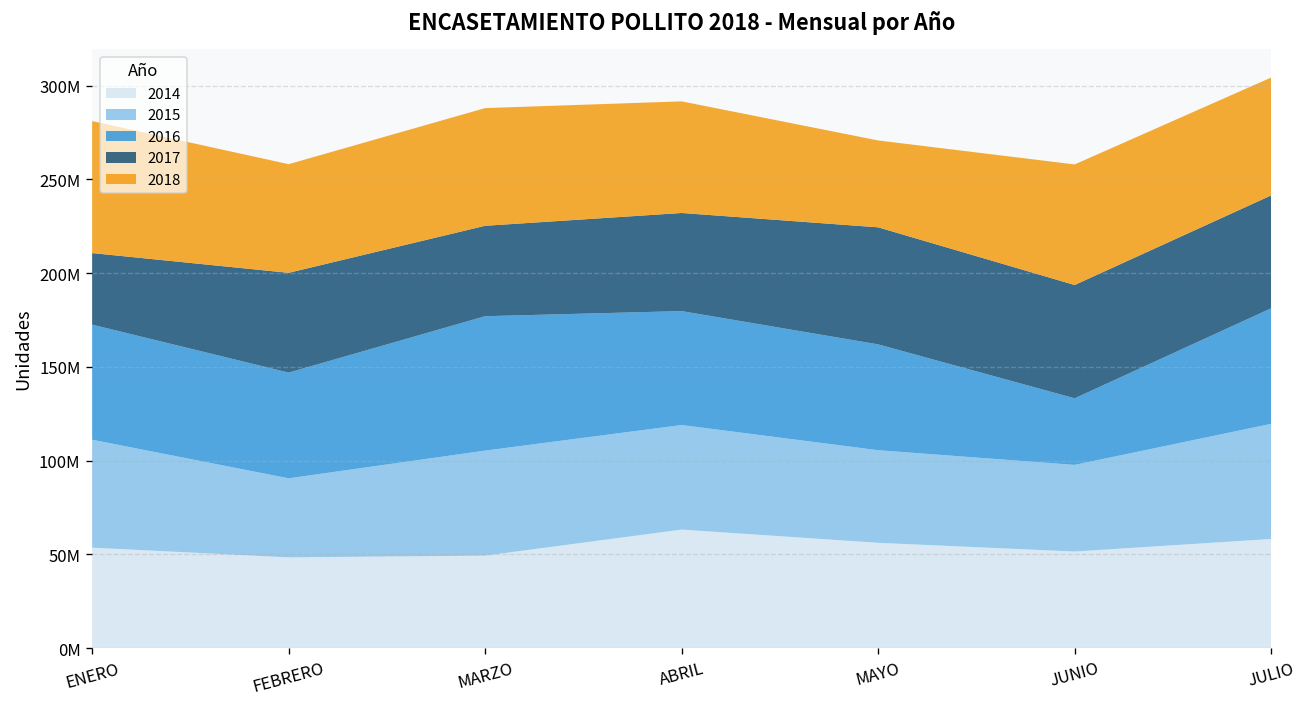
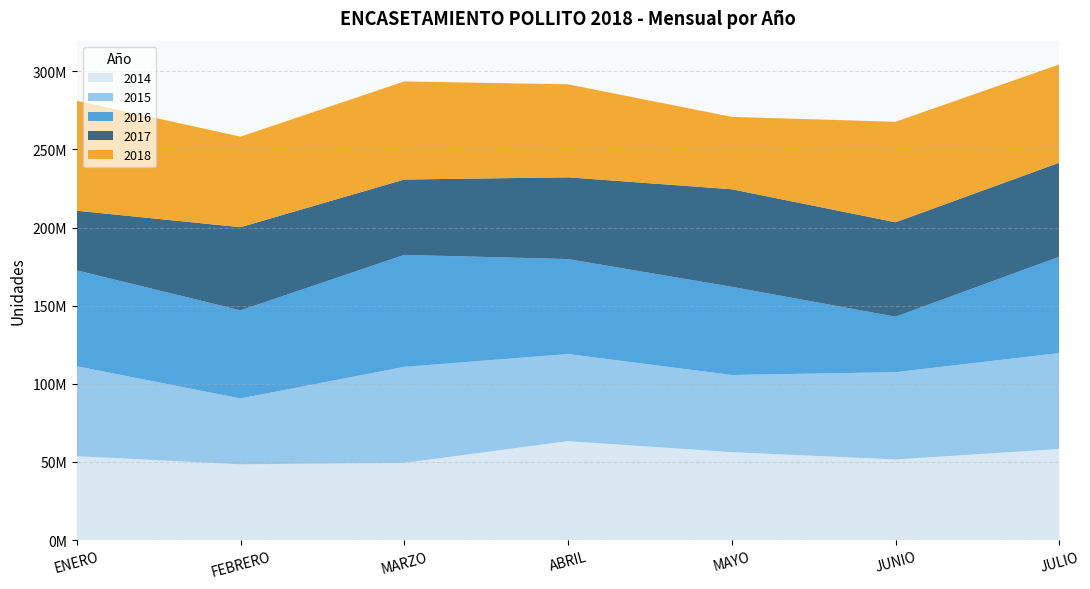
2015, MARZO: 56000000 -> 61000000
2015, JUNIO: 46000000 -> 56000000
